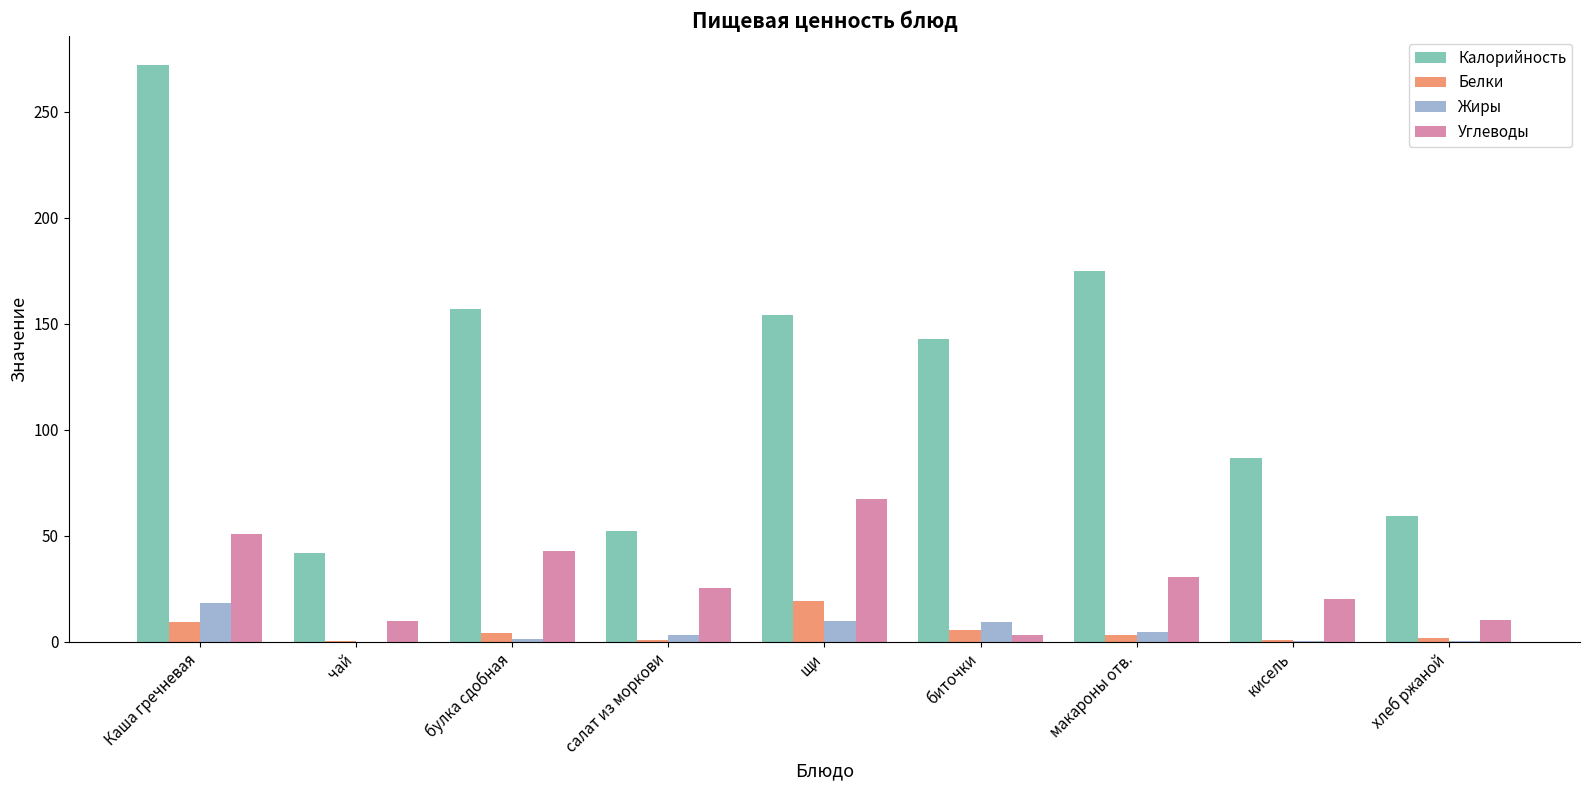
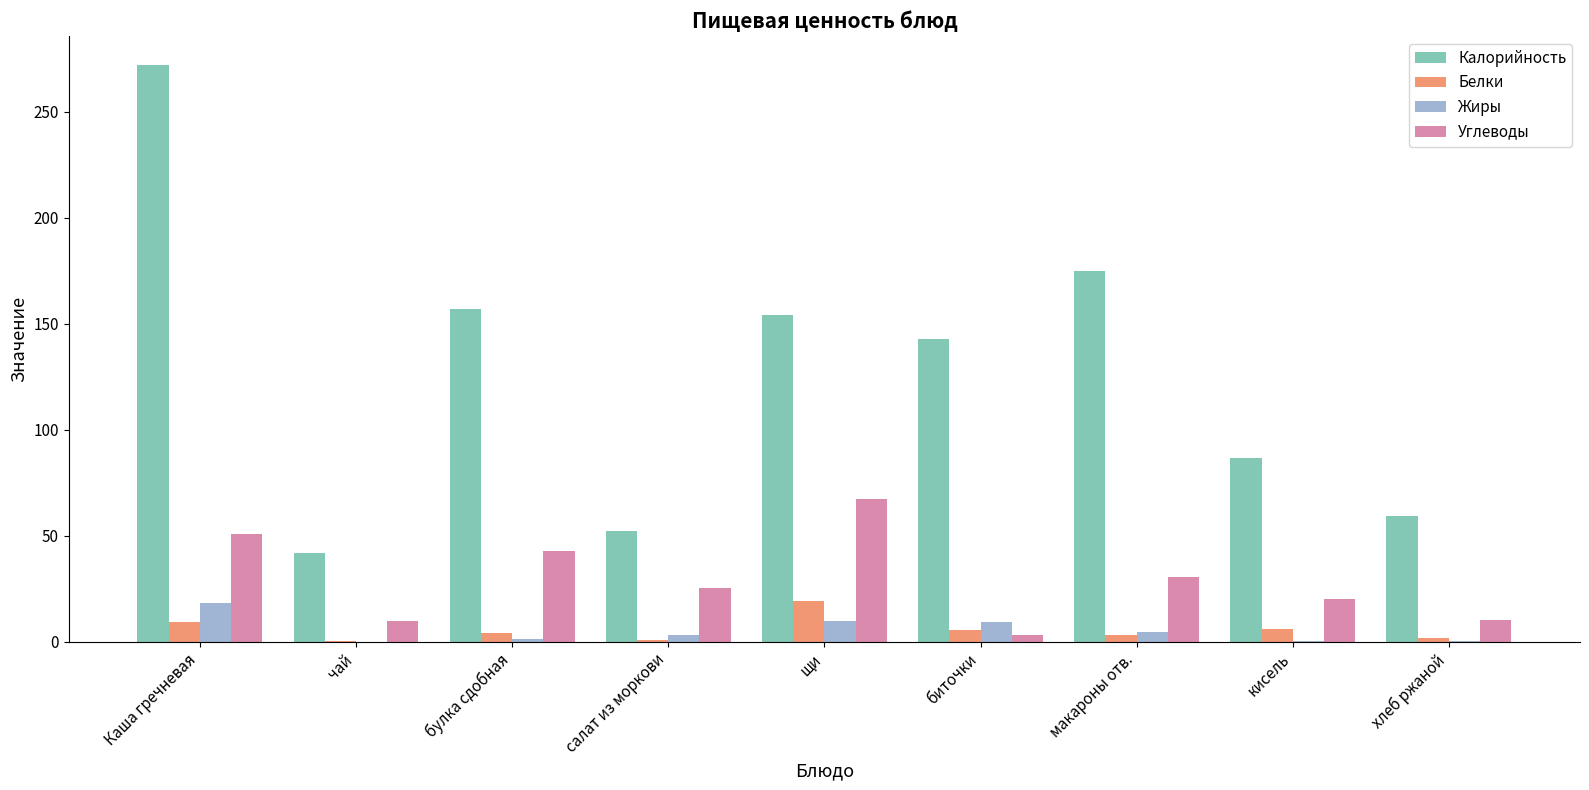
Белки, кисель: 1 -> 6
